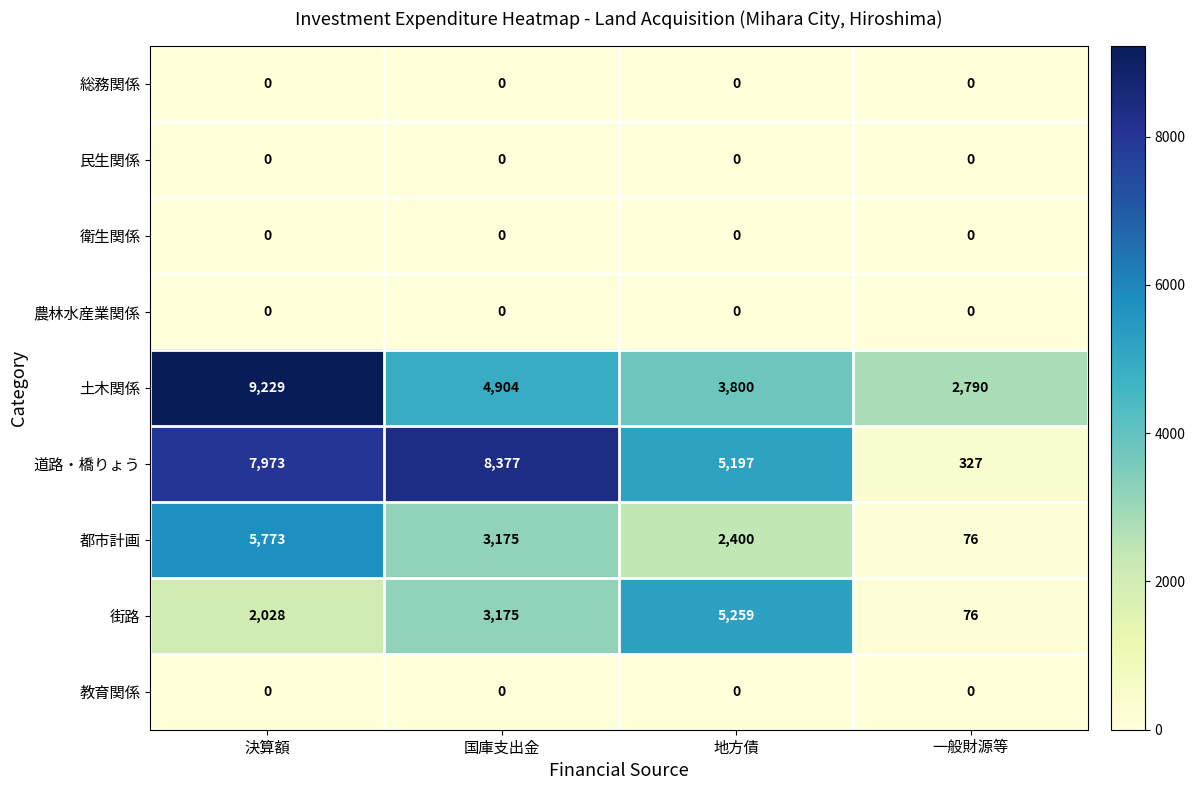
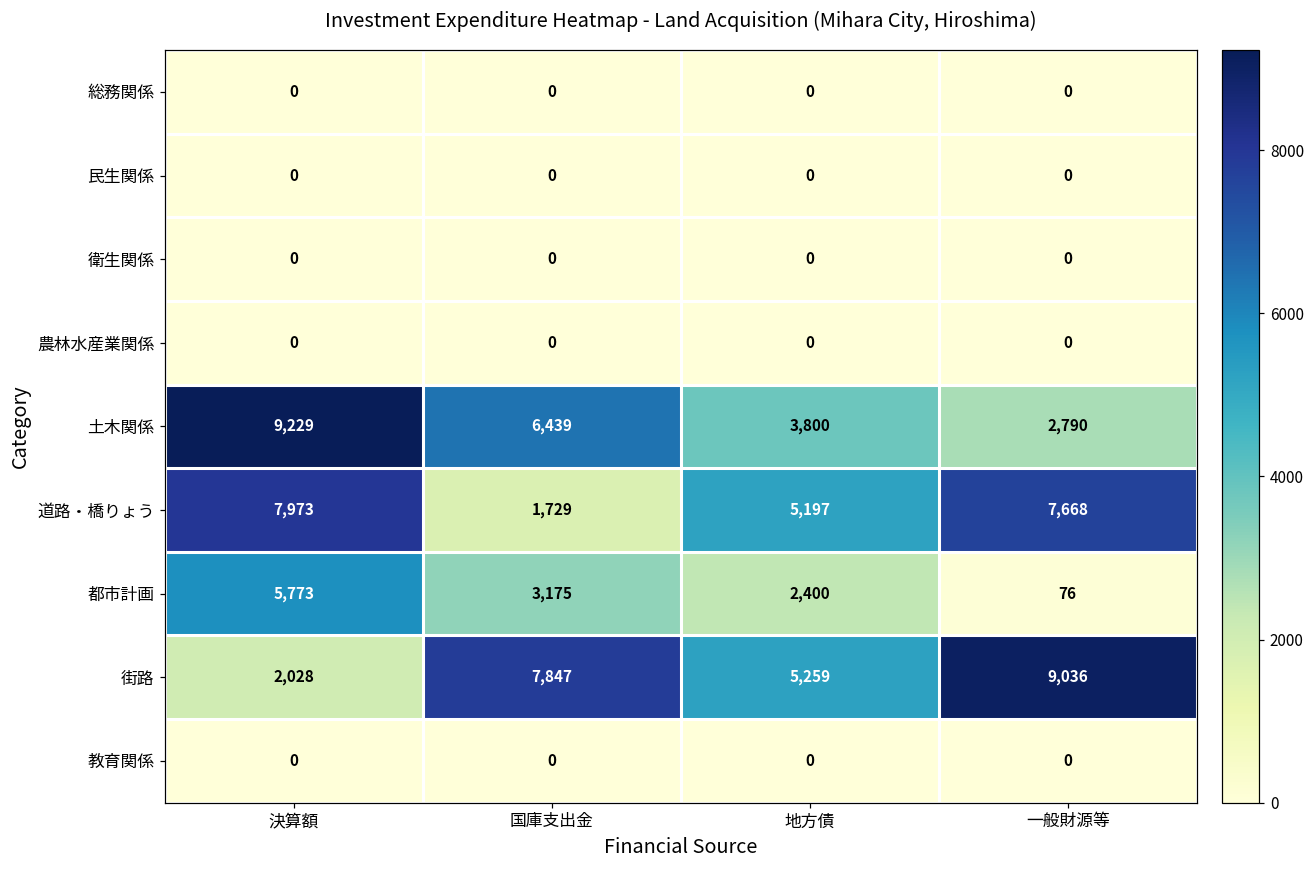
土木関係, 国庫支出金: 4,904 -> 6,439
道路・橋りょう, 国庫支出金: 8,377 -> 1,729
道路・橋りょう, 一般財源等: 327 -> 7,668
街路, 国庫支出金: 3,175 -> 7,847
街路, 一般財源等: 76 -> 9,036
